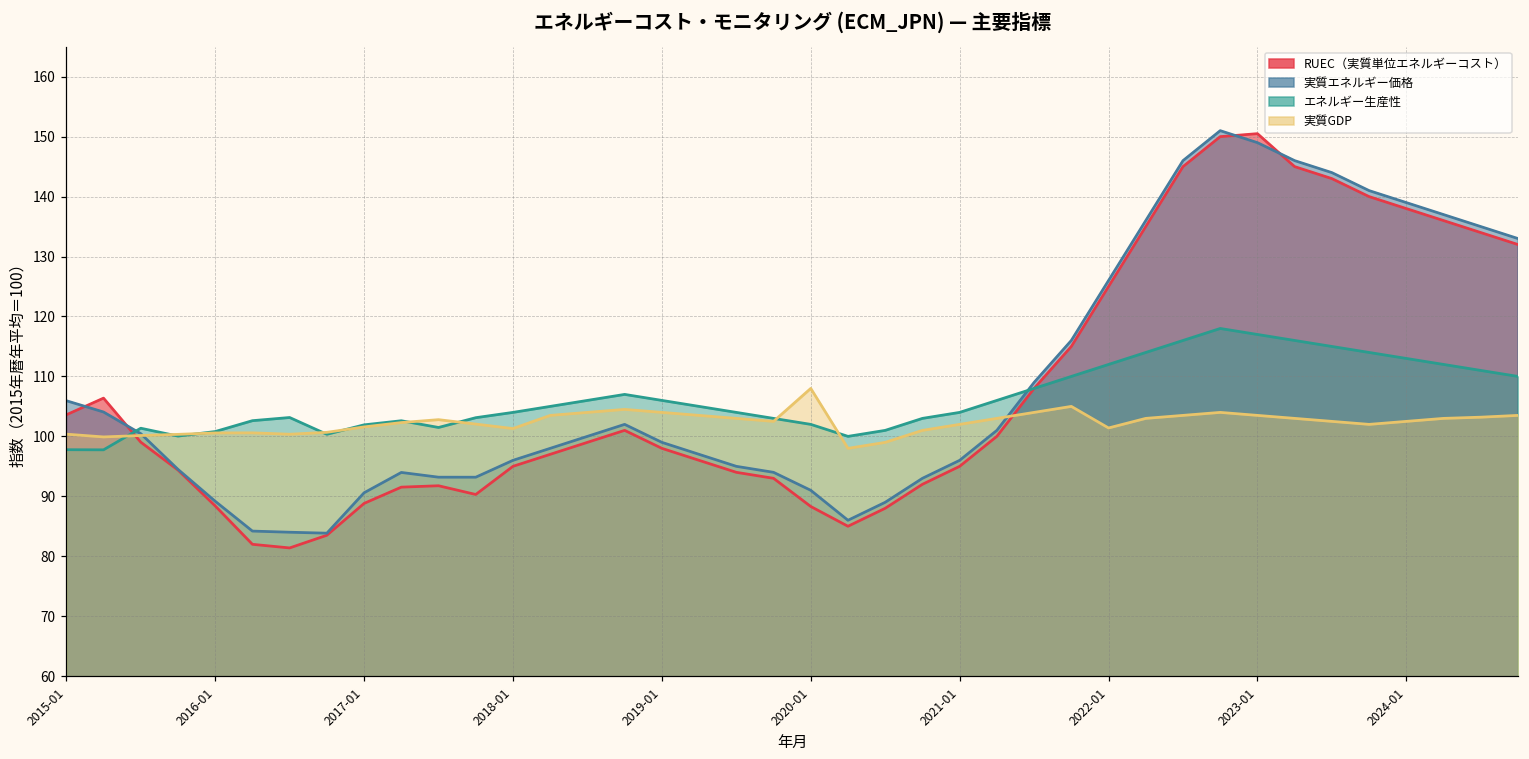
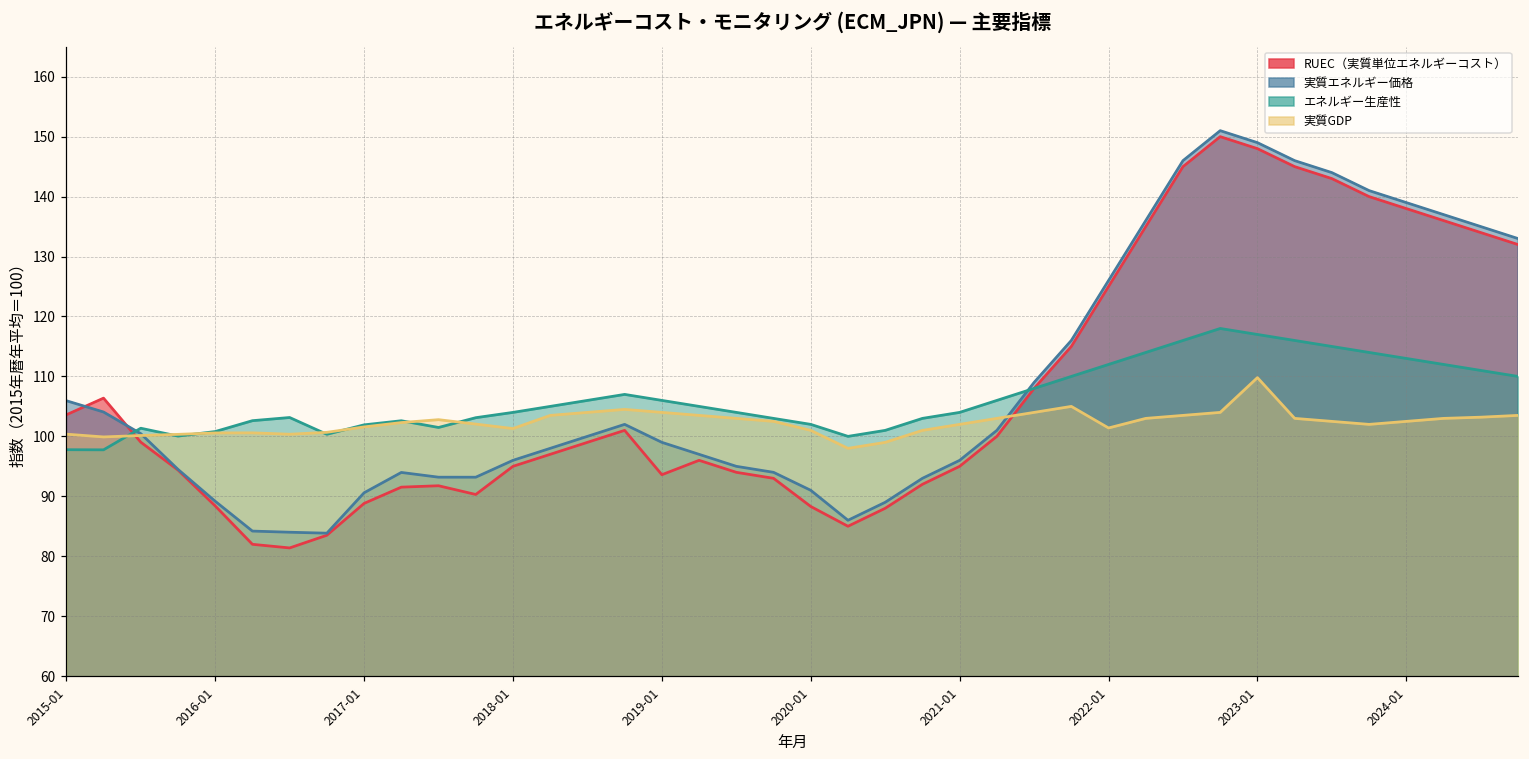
RUEC（実質単位エネルギーコスト）, 2019-01: 98 -> 94
実質GDP, 2020-01: 108 -> 101
RUEC（実質単位エネルギーコスト）, 2023-01: 151 -> 148
実質GDP, 2023-01: 104 -> 110
